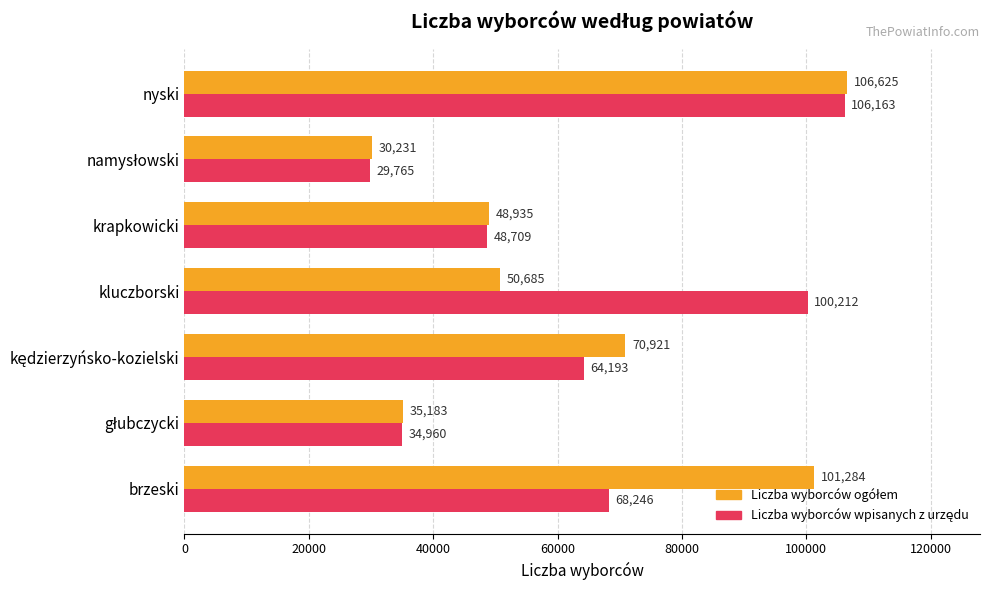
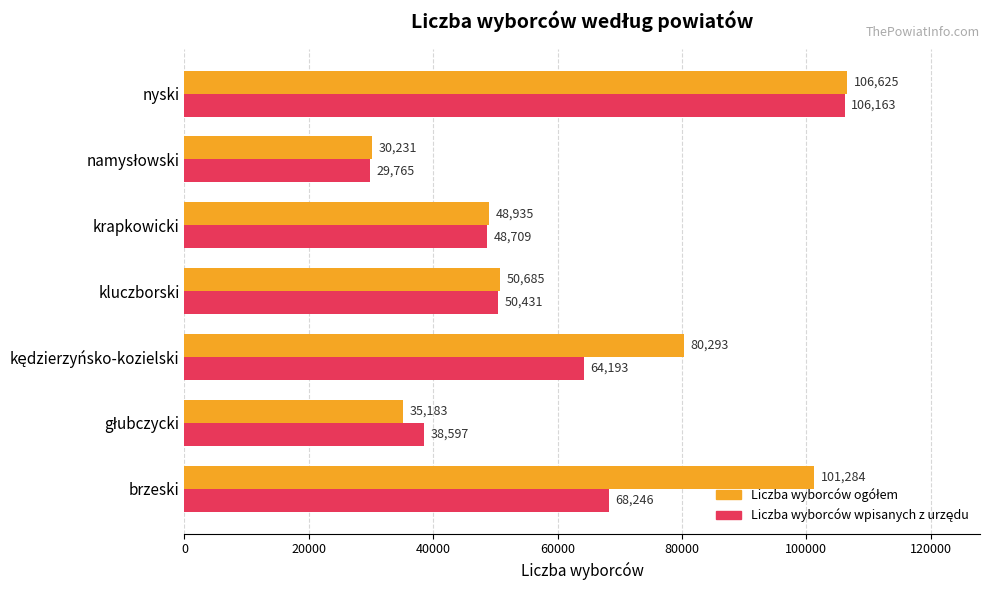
Liczba wyborców wpisanych z urzędu, kluczborski: 100,212 -> 50,431
Liczba wyborców ogółem, kędzierzyńsko-kozielski: 70,921 -> 80,293
Liczba wyborców wpisanych z urzędu, głubczycki: 34,960 -> 38,597
